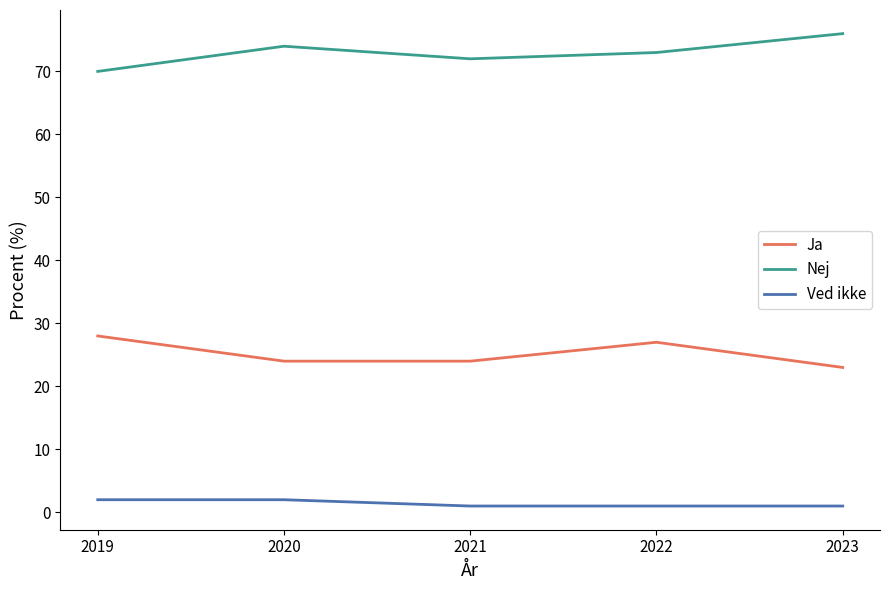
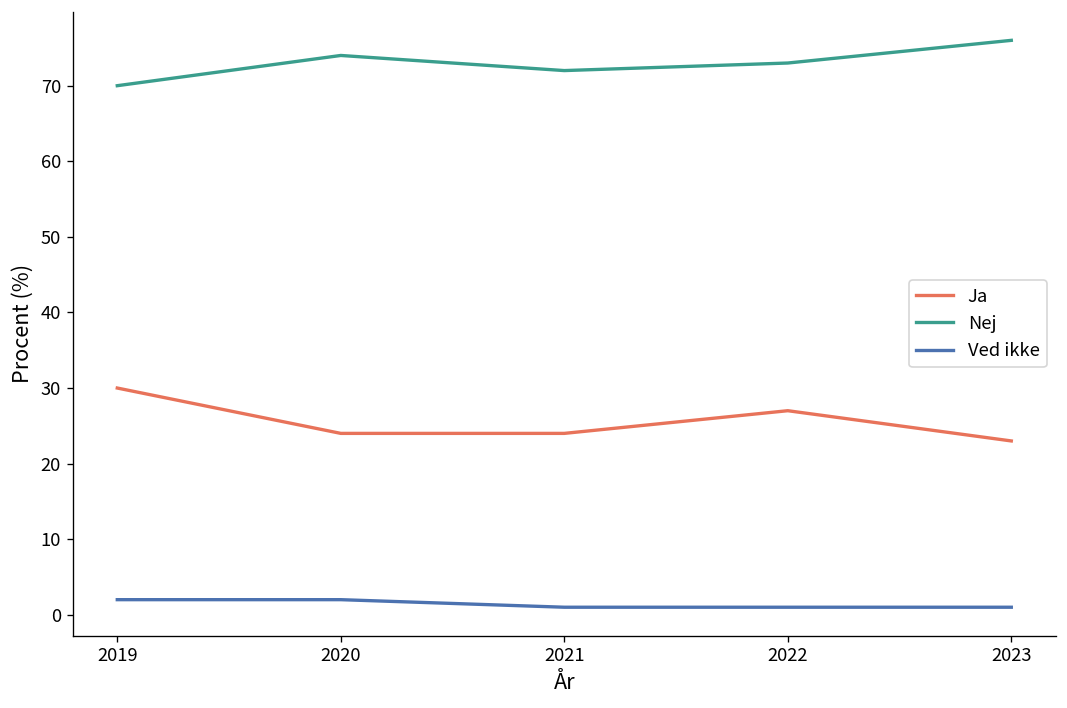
Ja, 2019: 28 -> 30
